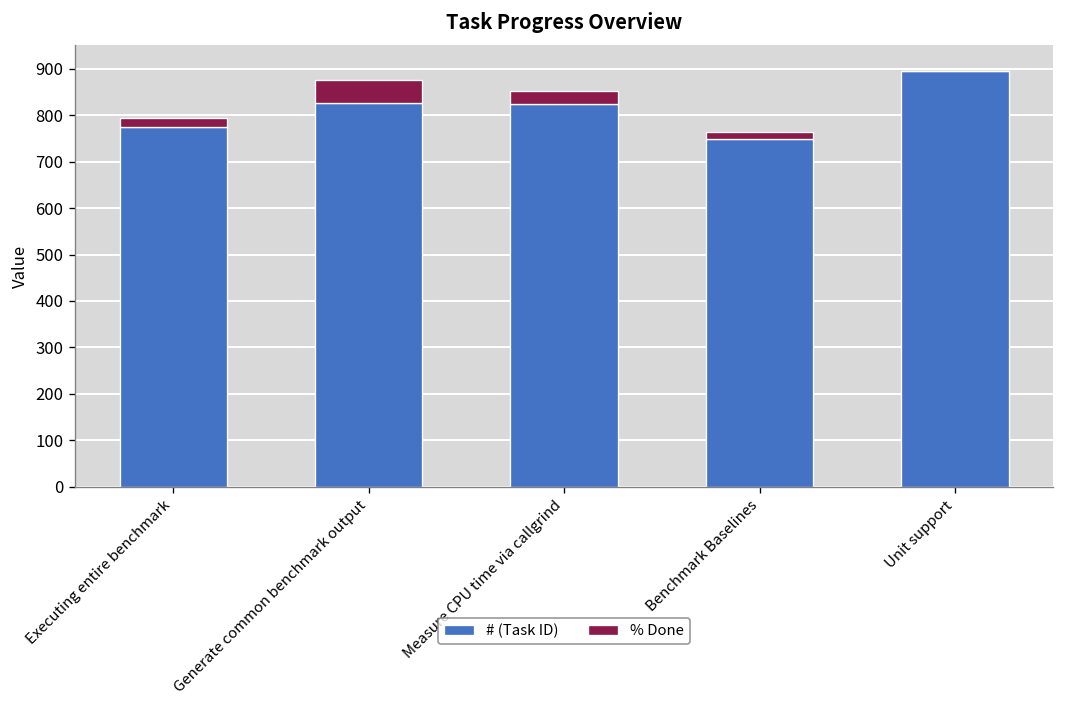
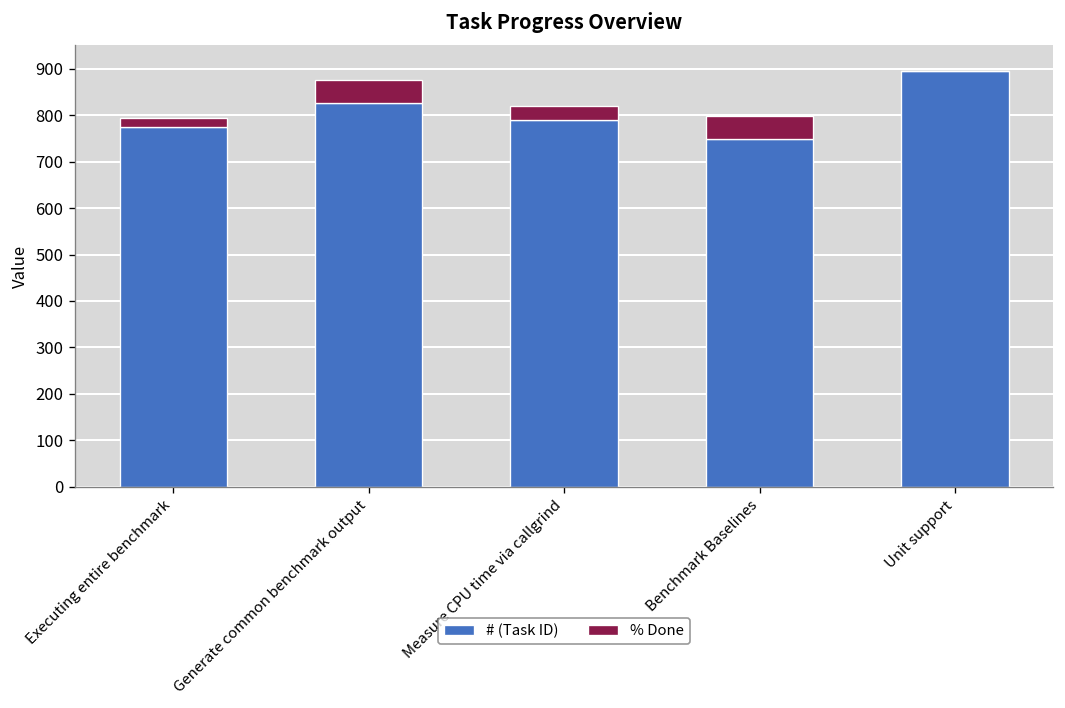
# (Task ID), Measure CPU time via callgrind: 820 -> 790
% Done, Benchmark Baselines: 10 -> 50
